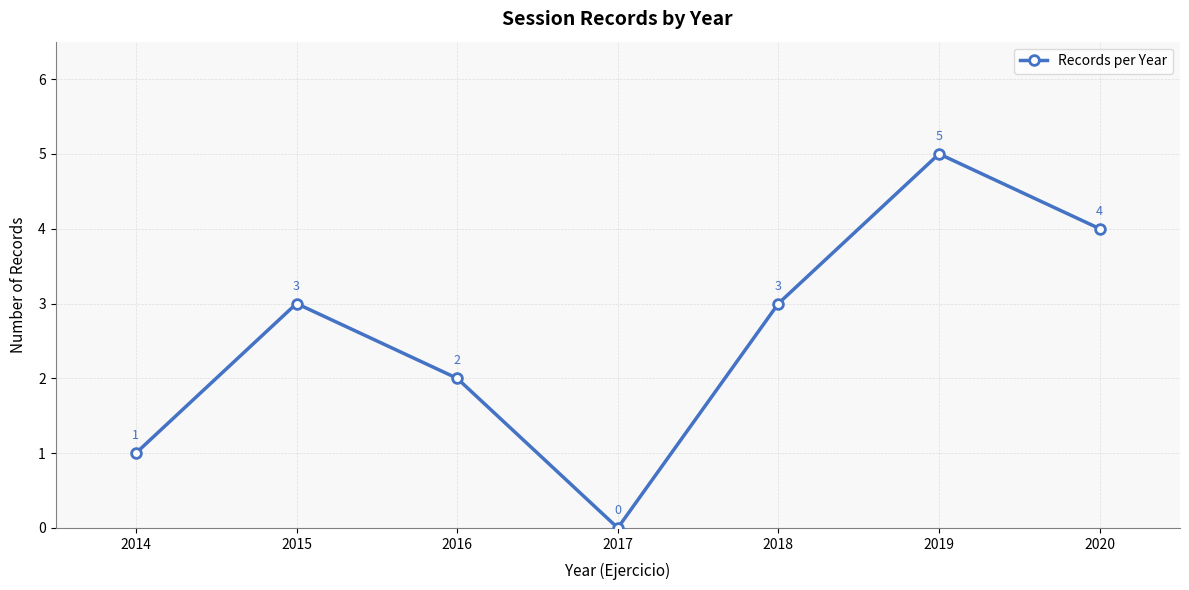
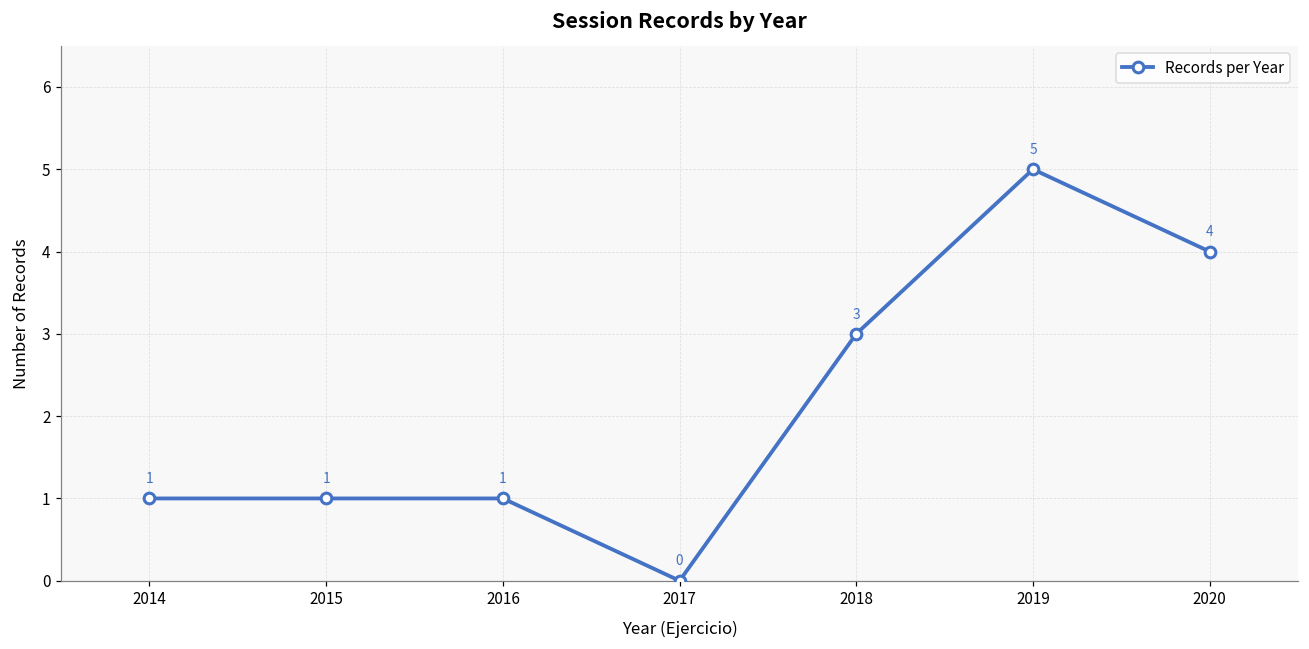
2015: 3 -> 1
2016: 2 -> 1
